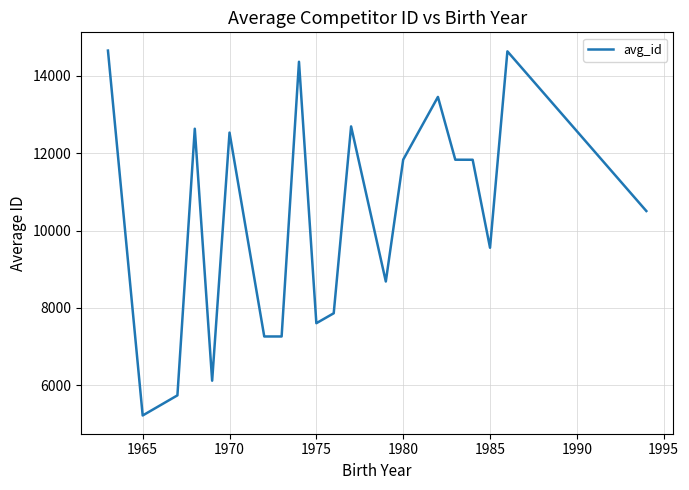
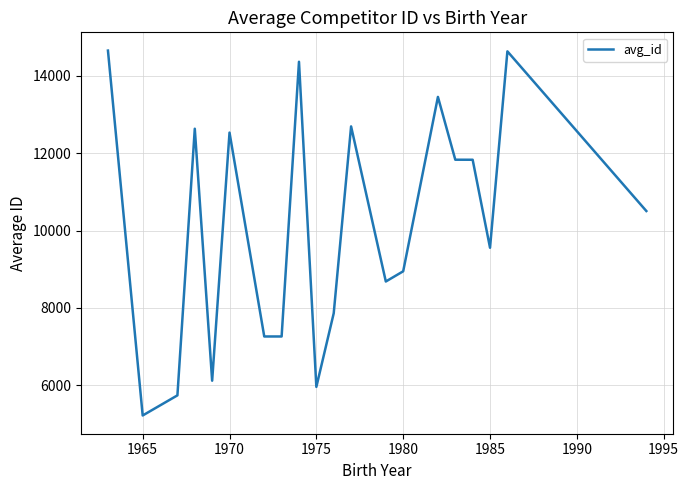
1975: 7600 -> 6000
1980: 11800 -> 8900
